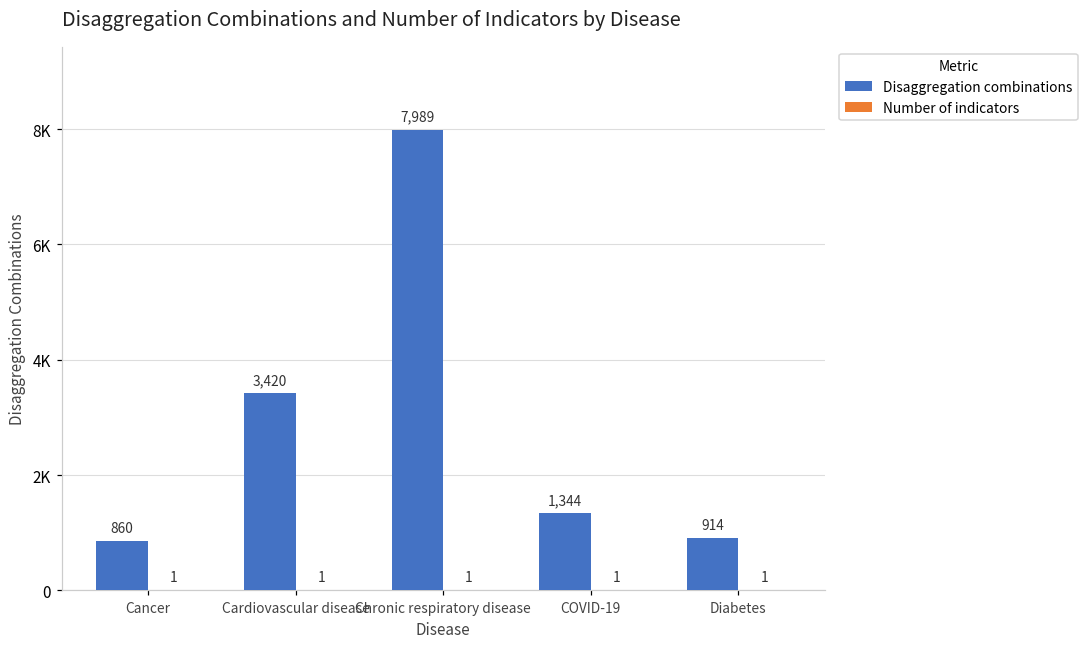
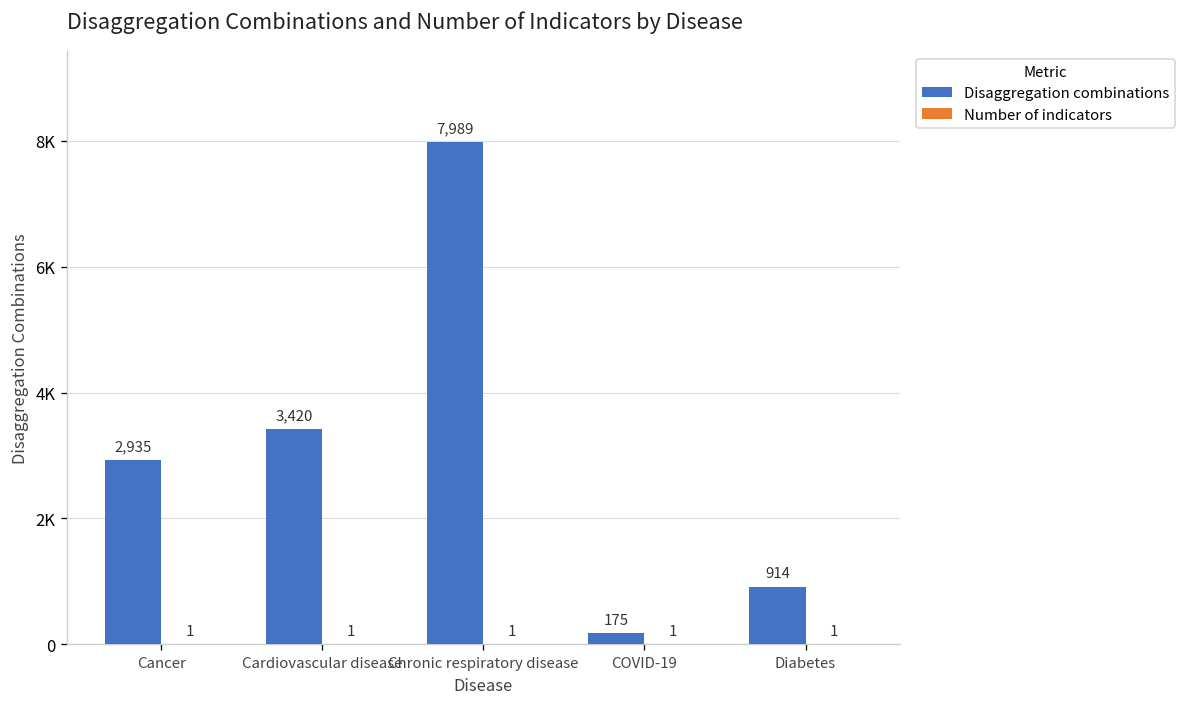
Disaggregation combinations, Cancer: 860 -> 2,935
Disaggregation combinations, COVID-19: 1,344 -> 175
